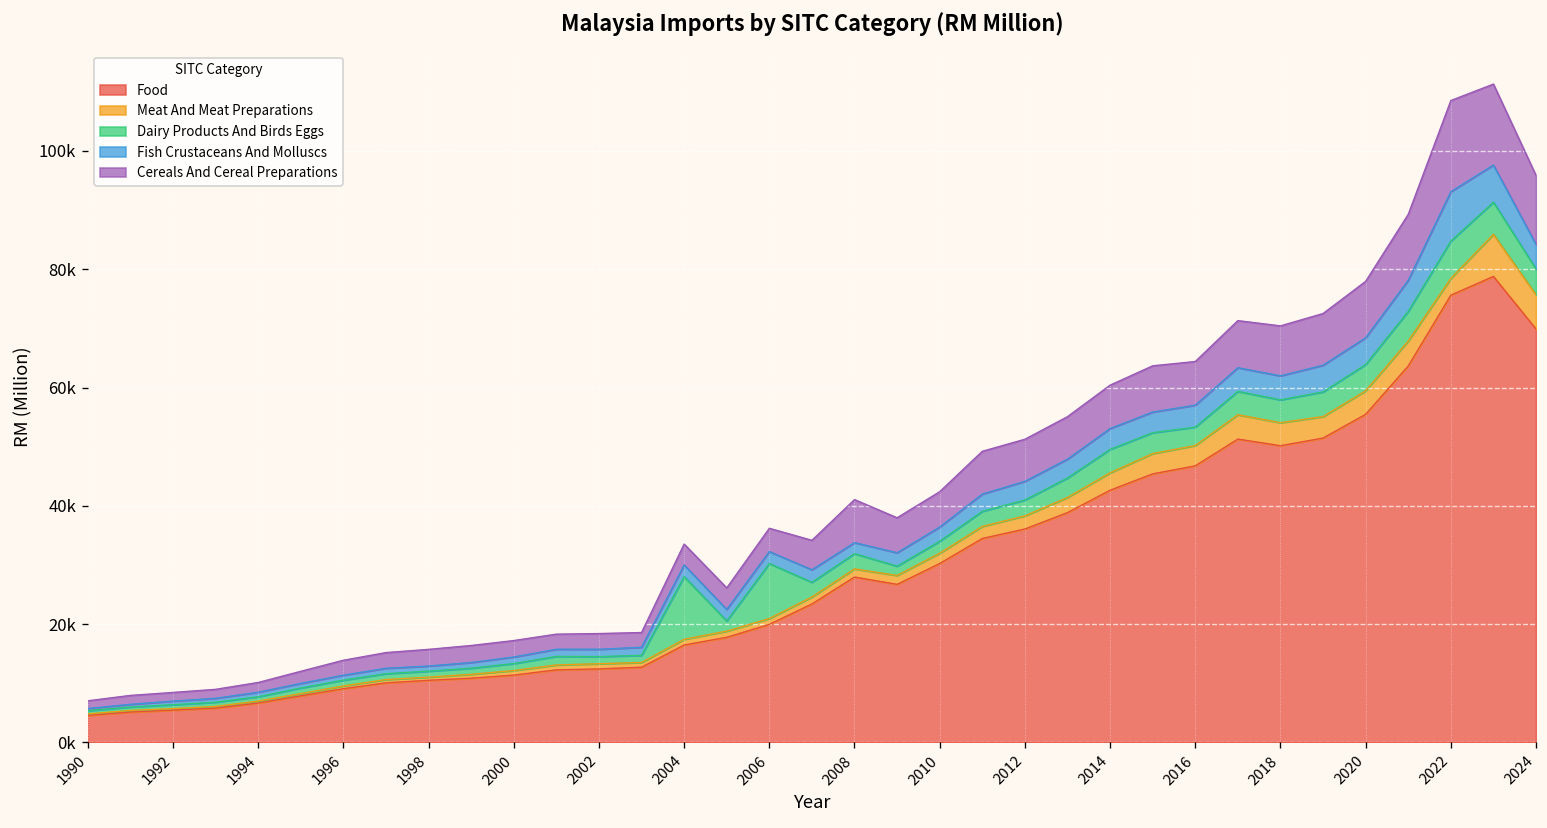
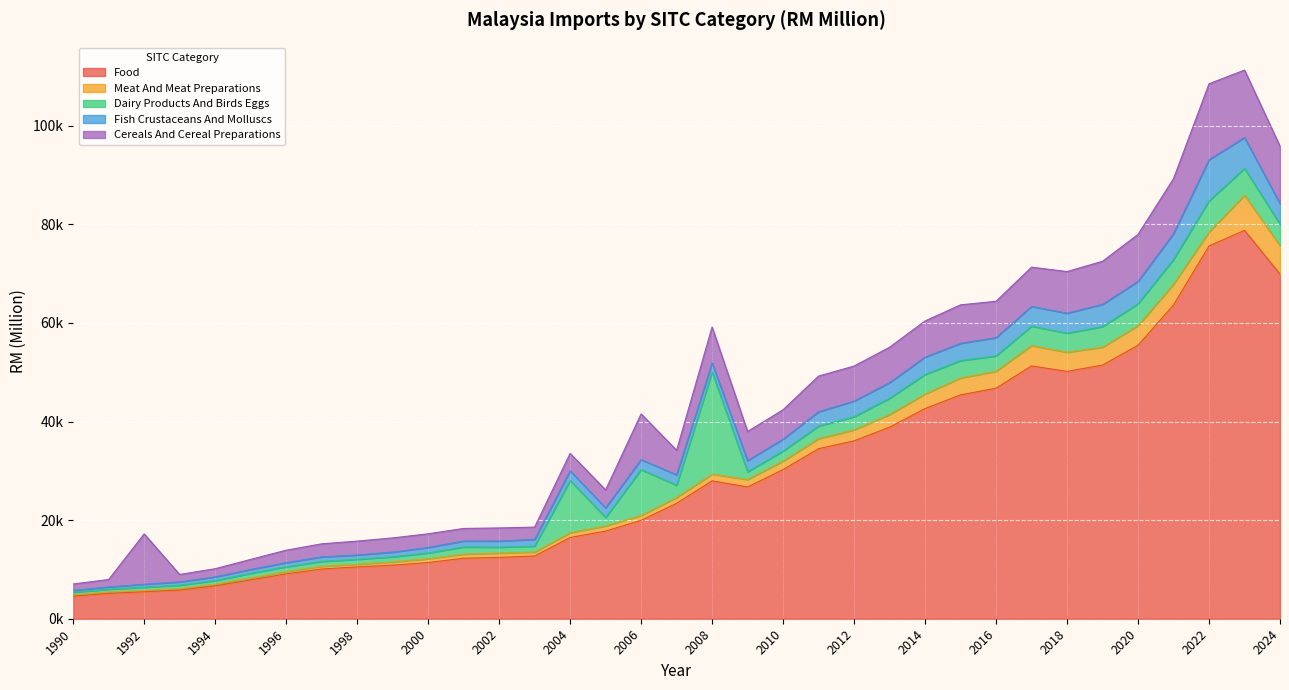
Cereals And Cereal Preparations, 1992: 1000 -> 10000
Cereals And Cereal Preparations, 2006: 4000 -> 9000
Dairy Products And Birds Eggs, 2008: 3000 -> 21000
